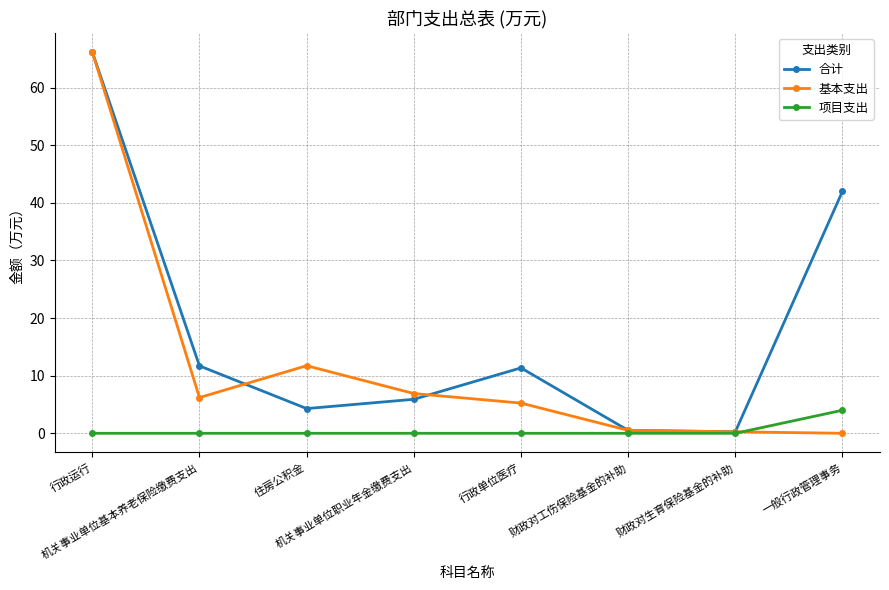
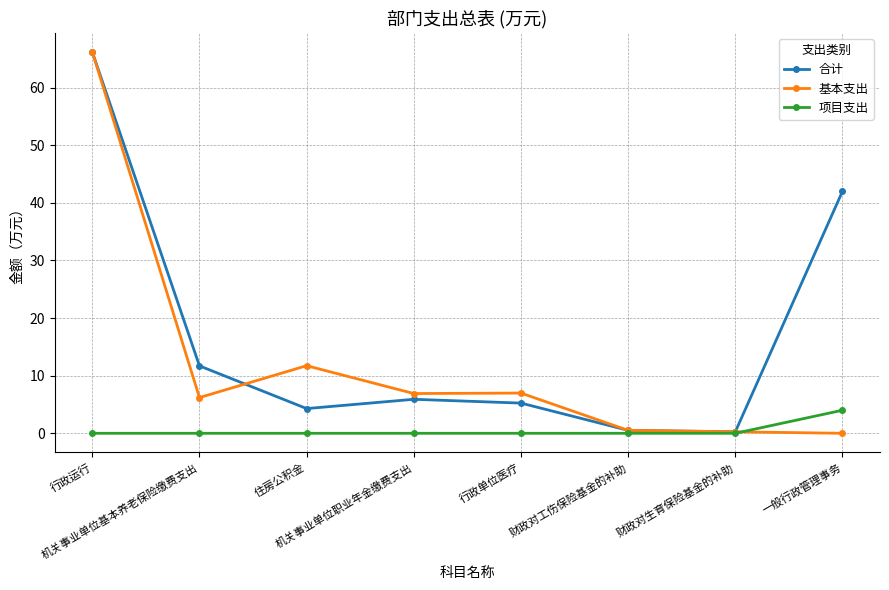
合计, 行政单位医疗: 11 -> 5
基本支出, 行政单位医疗: 5 -> 7
